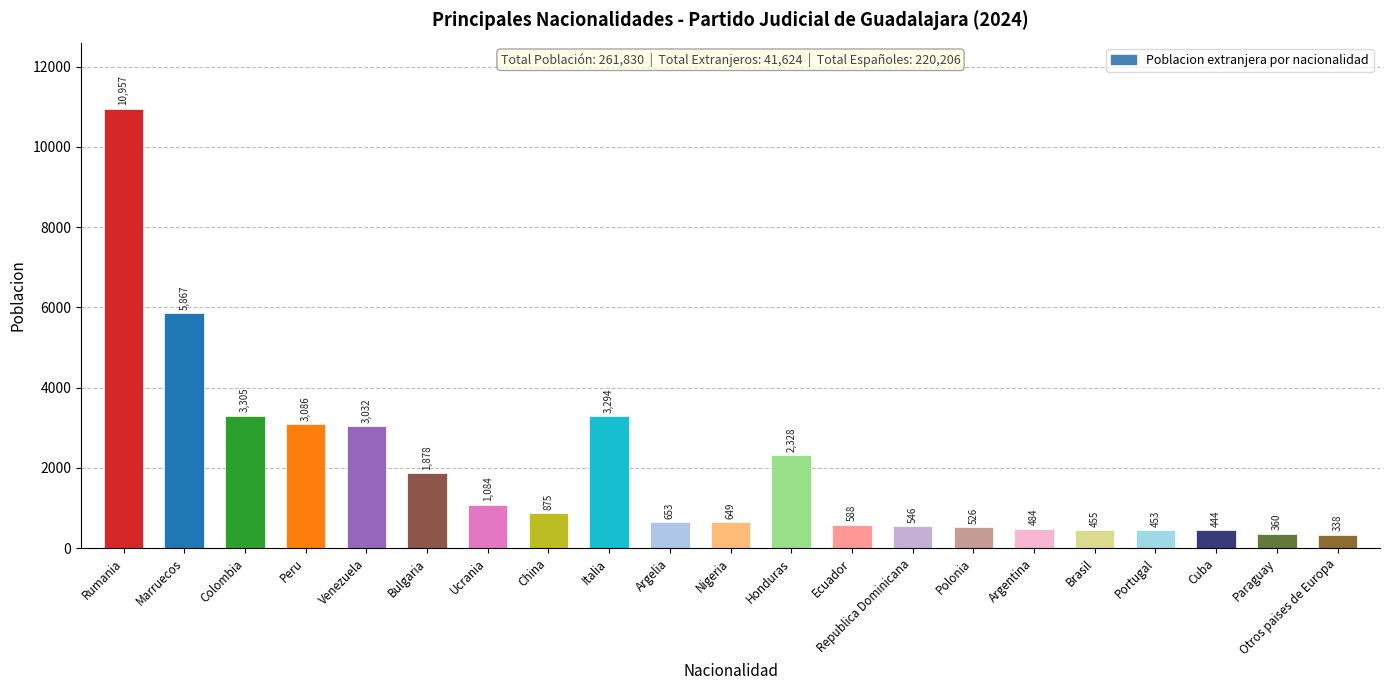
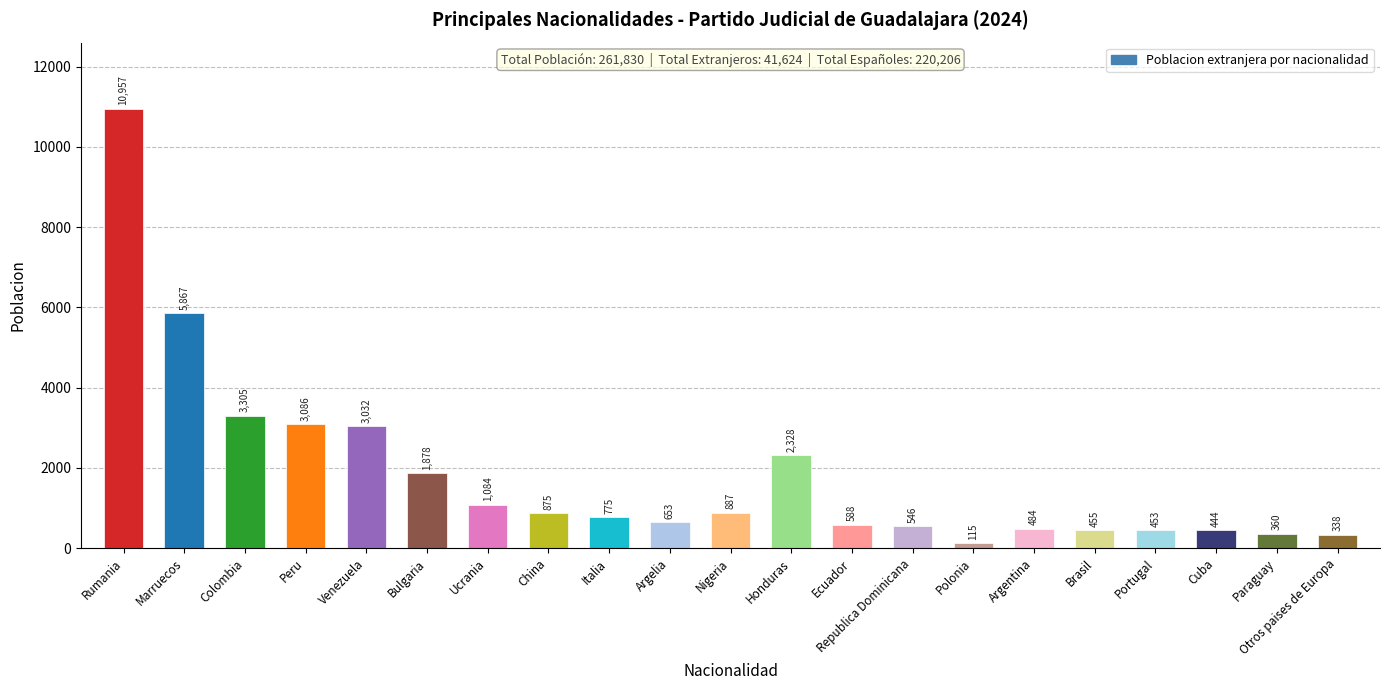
Italia: 3,294 -> 775
Nigeria: 649 -> 887
Polonia: 526 -> 115
